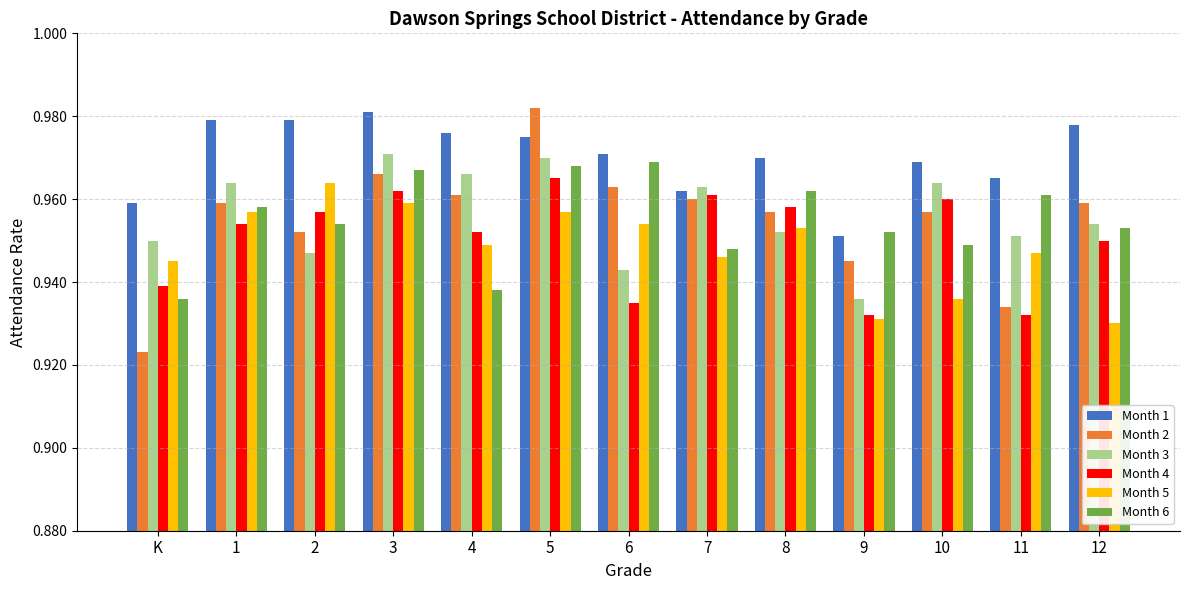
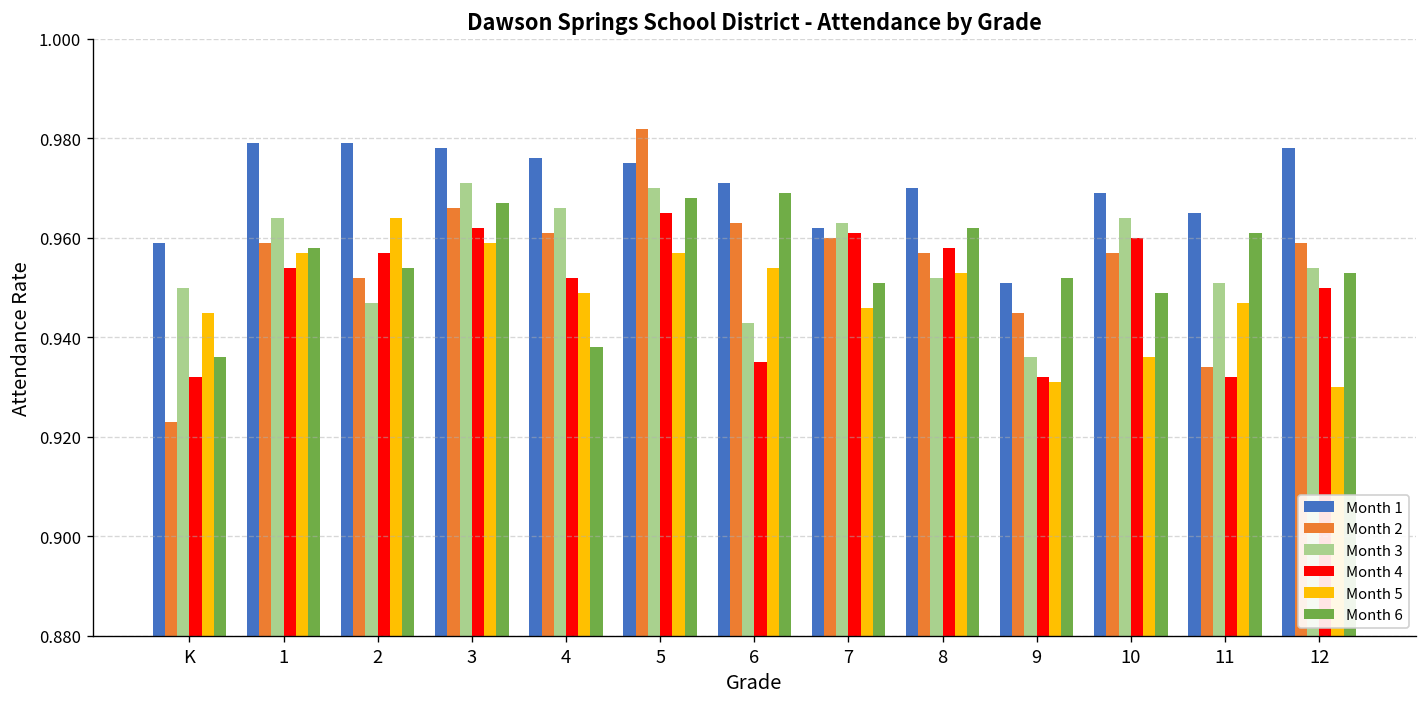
Month 4, K: 0.939 -> 0.932
Month 1, 3: 0.981 -> 0.978
Month 6, 7: 0.948 -> 0.951
